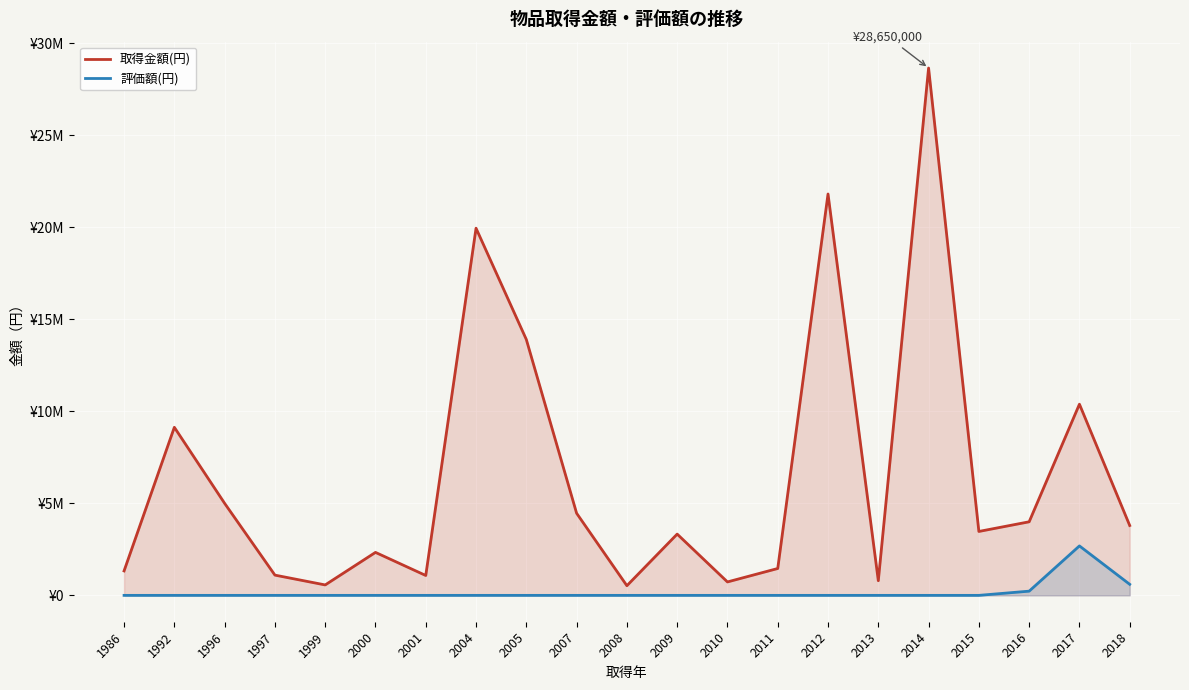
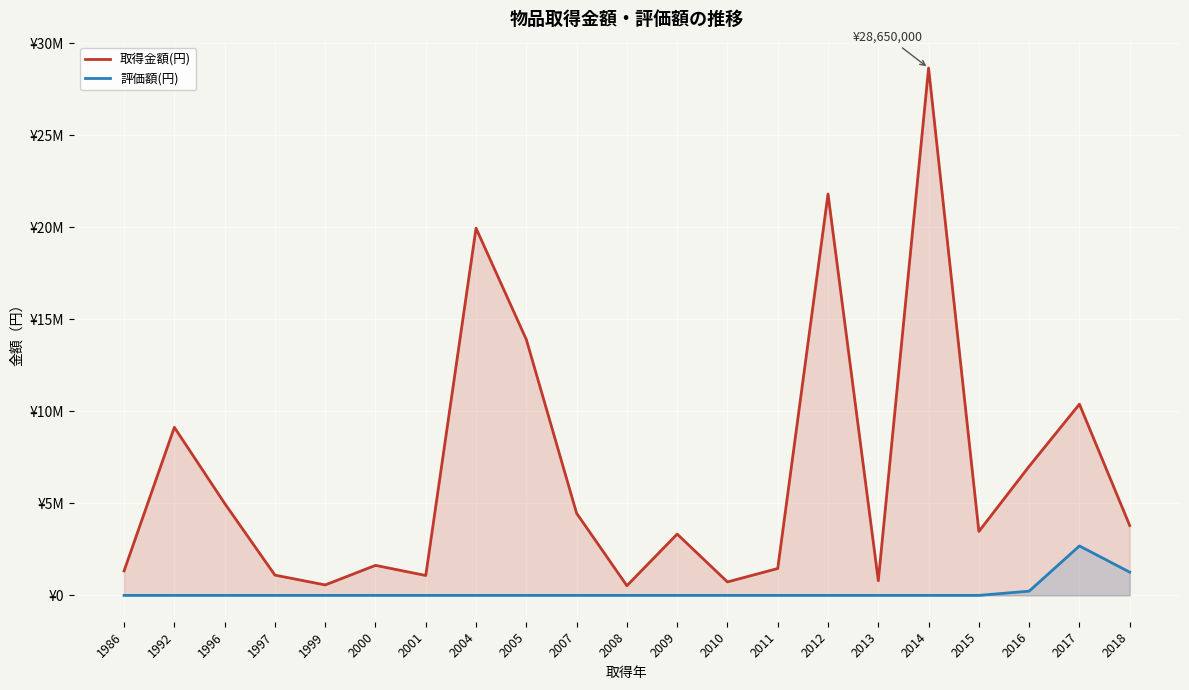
取得金額(円), 2000: ¥2300000 -> ¥1600000
取得金額(円), 2016: ¥4000000 -> ¥7000000
評価額(円), 2018: ¥600000 -> ¥1300000
